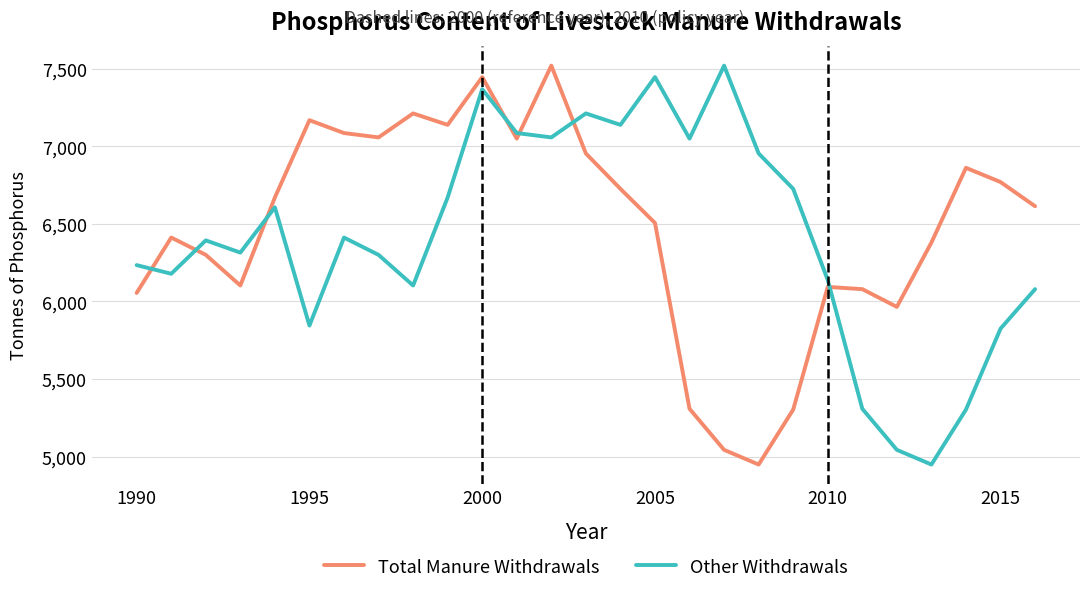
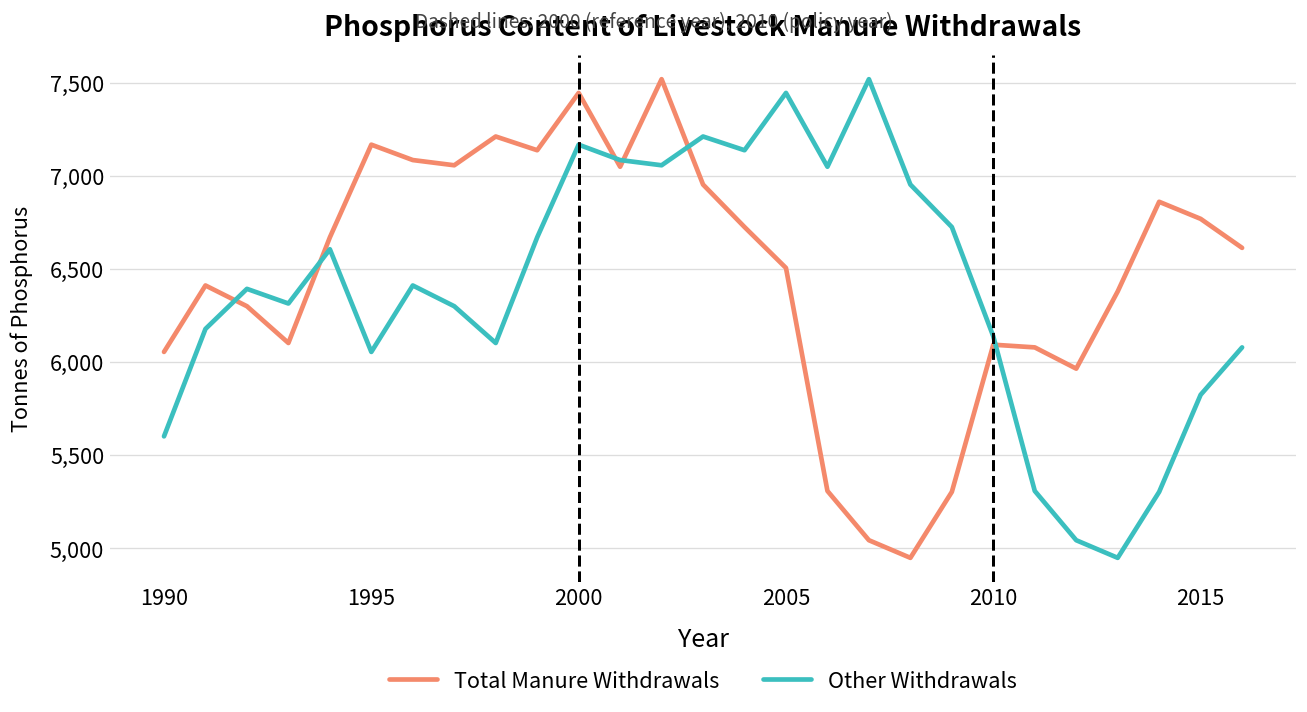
Other Withdrawals, 1990: 6,230 -> 5,600
Other Withdrawals, 1995: 5,840 -> 6,050
Other Withdrawals, 2000: 7,370 -> 7,170
